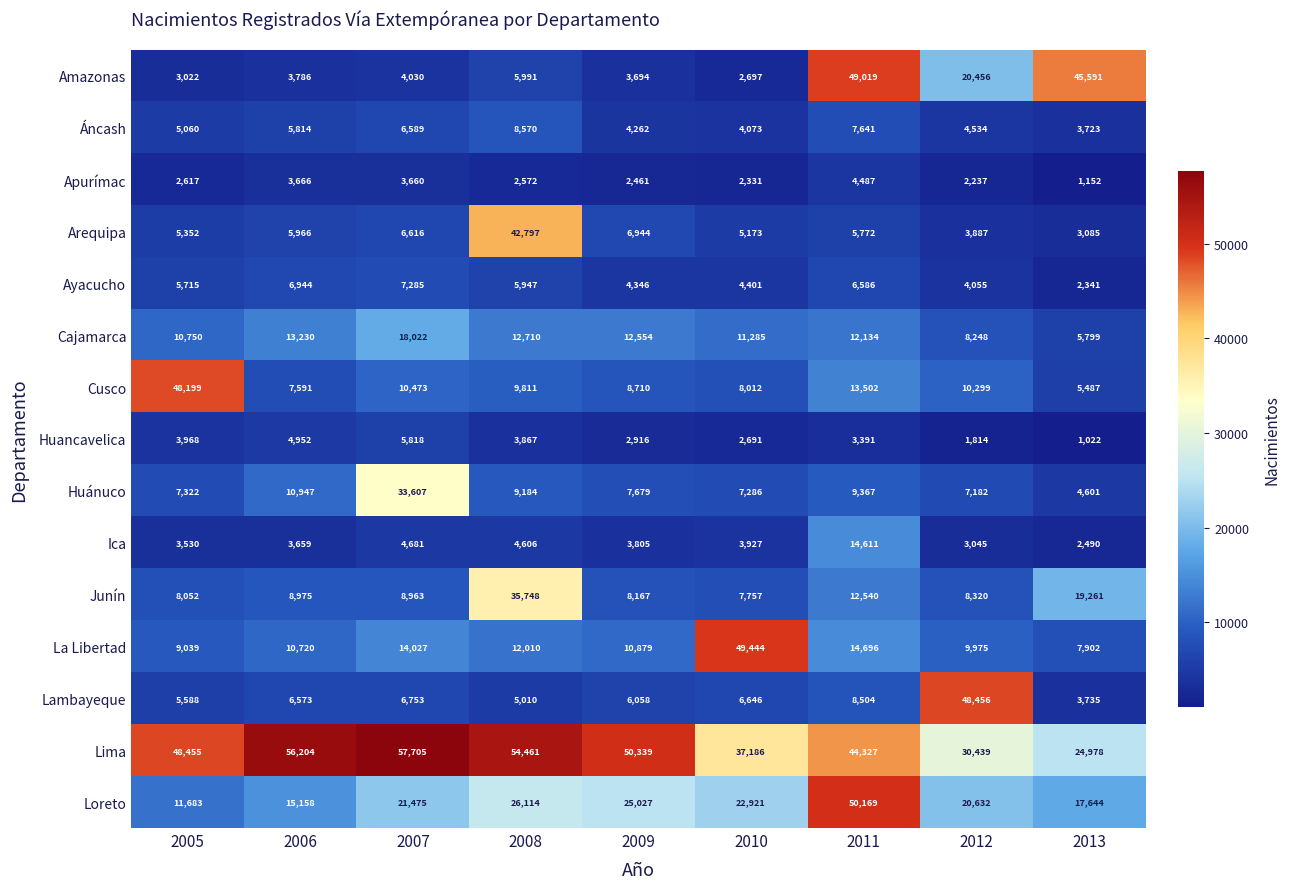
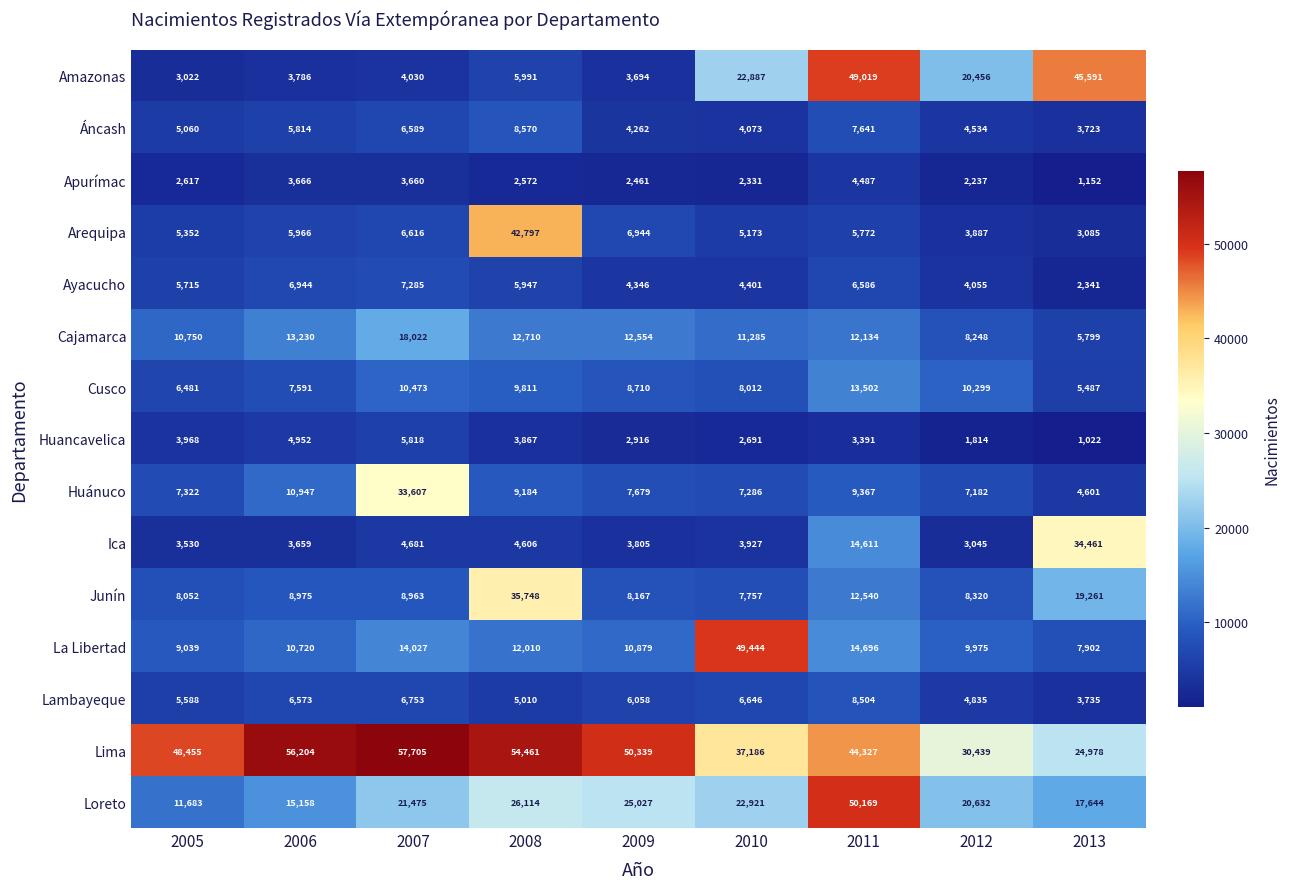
Amazonas, 2010: 2,697 -> 22,887
Cusco, 2005: 48,199 -> 6,481
Ica, 2013: 2,490 -> 34,461
Lambayeque, 2012: 48,456 -> 4,835
